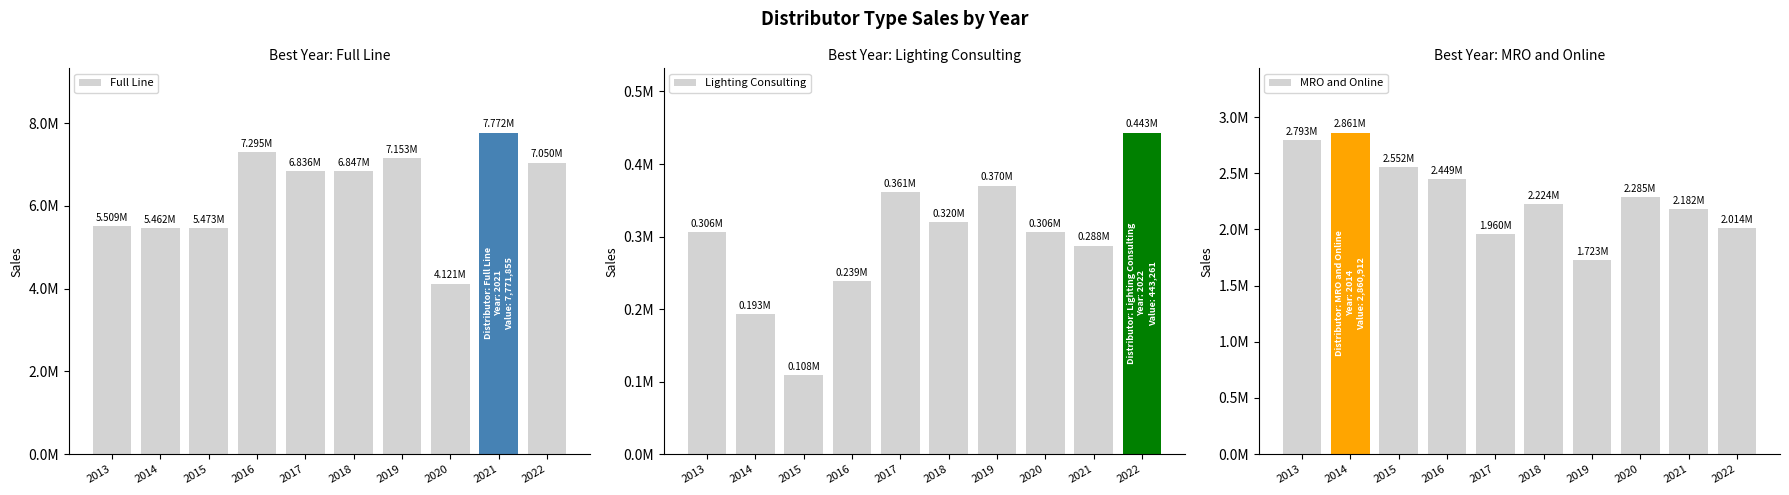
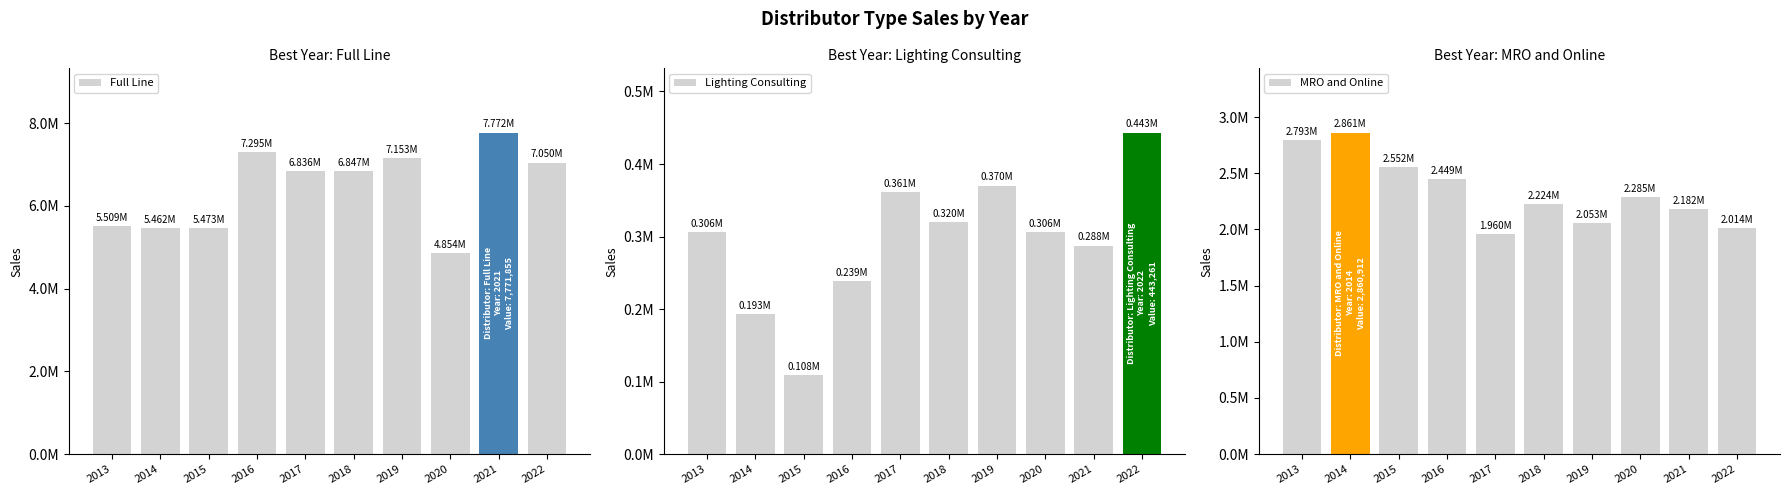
Best Year: Full Line, 2020: 4.121M -> 4.854M
Best Year: MRO and Online, 2019: 1.723M -> 2.053M
